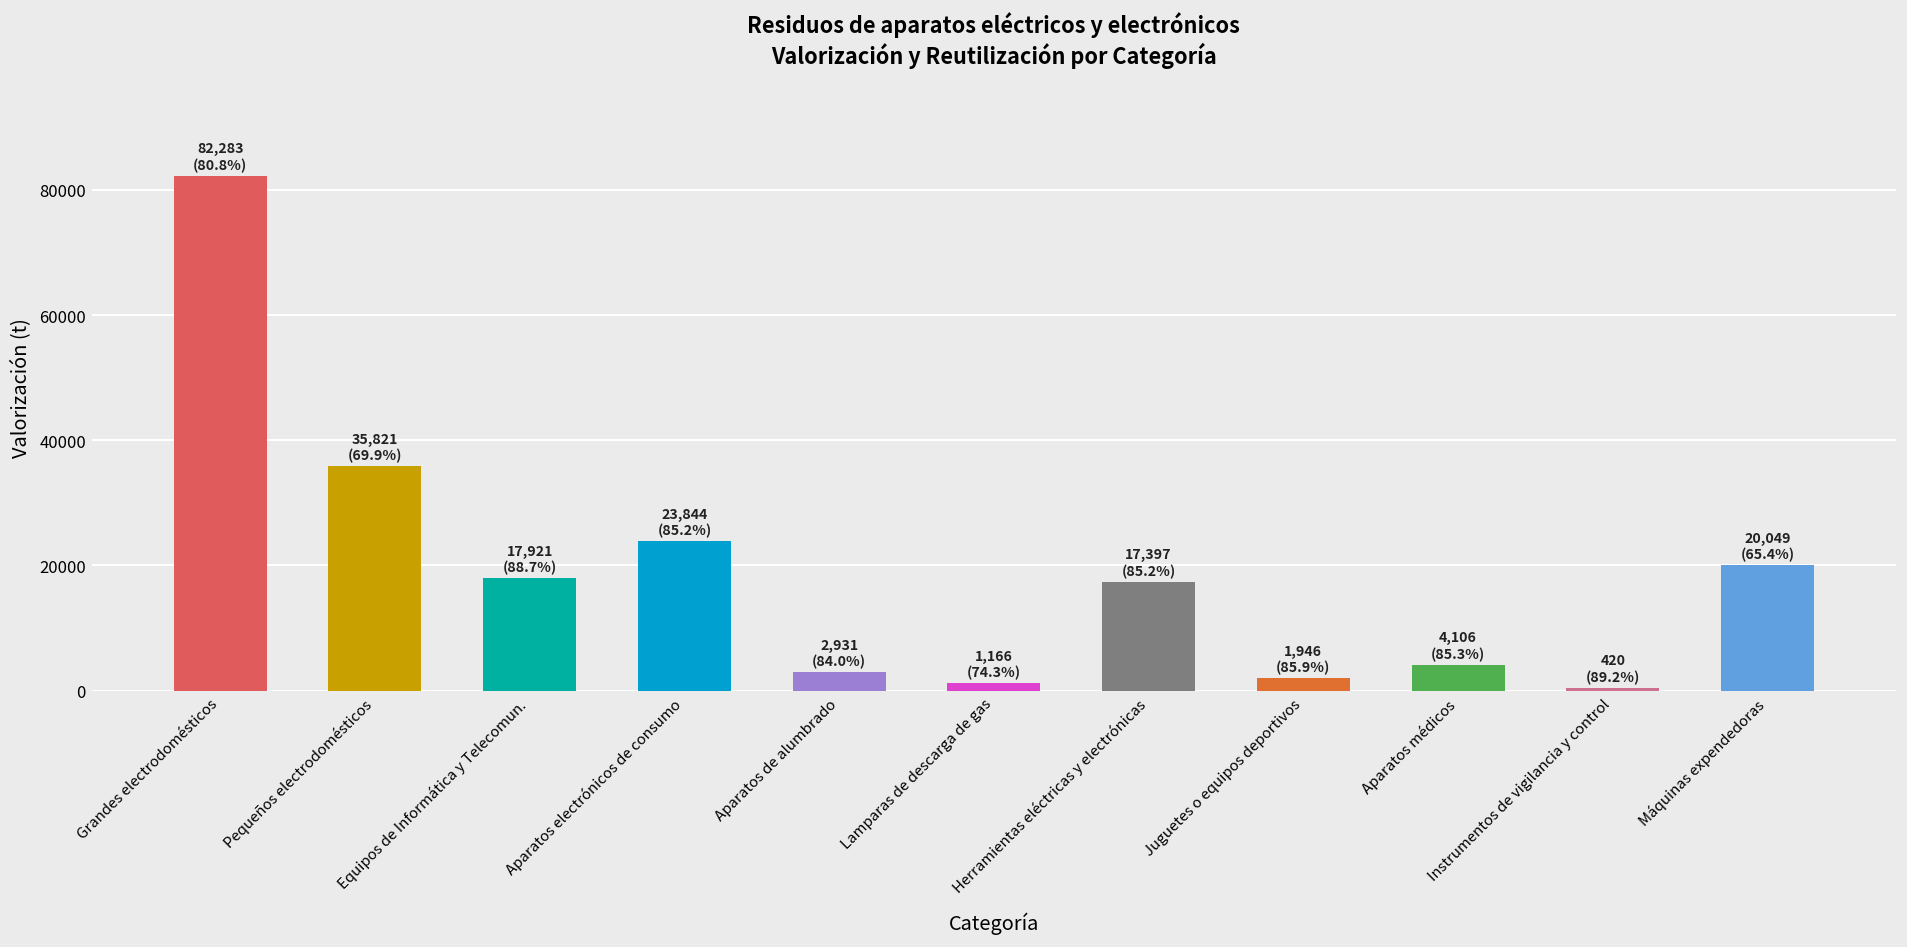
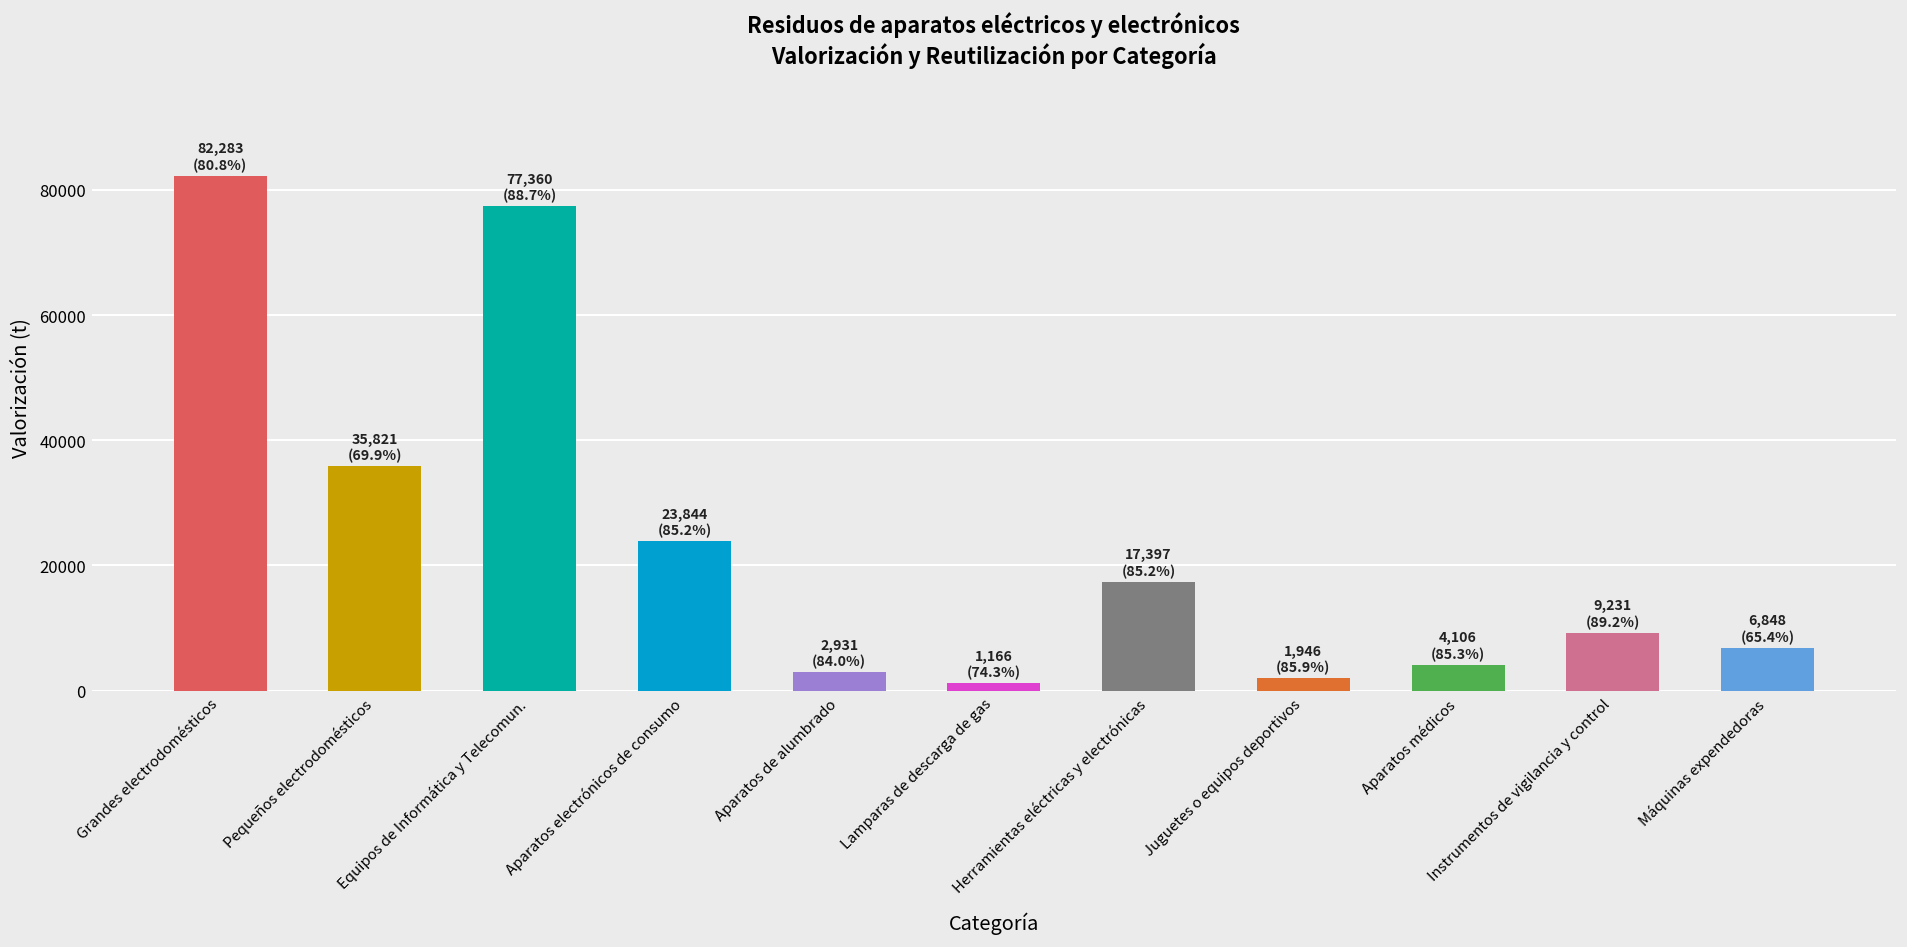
Equipos de Informática y Telecomun.: 17,921 -> 77,360
Instrumentos de vigilancia y control: 420 -> 9,231
Máquinas expendedoras: 20,049 -> 6,848
